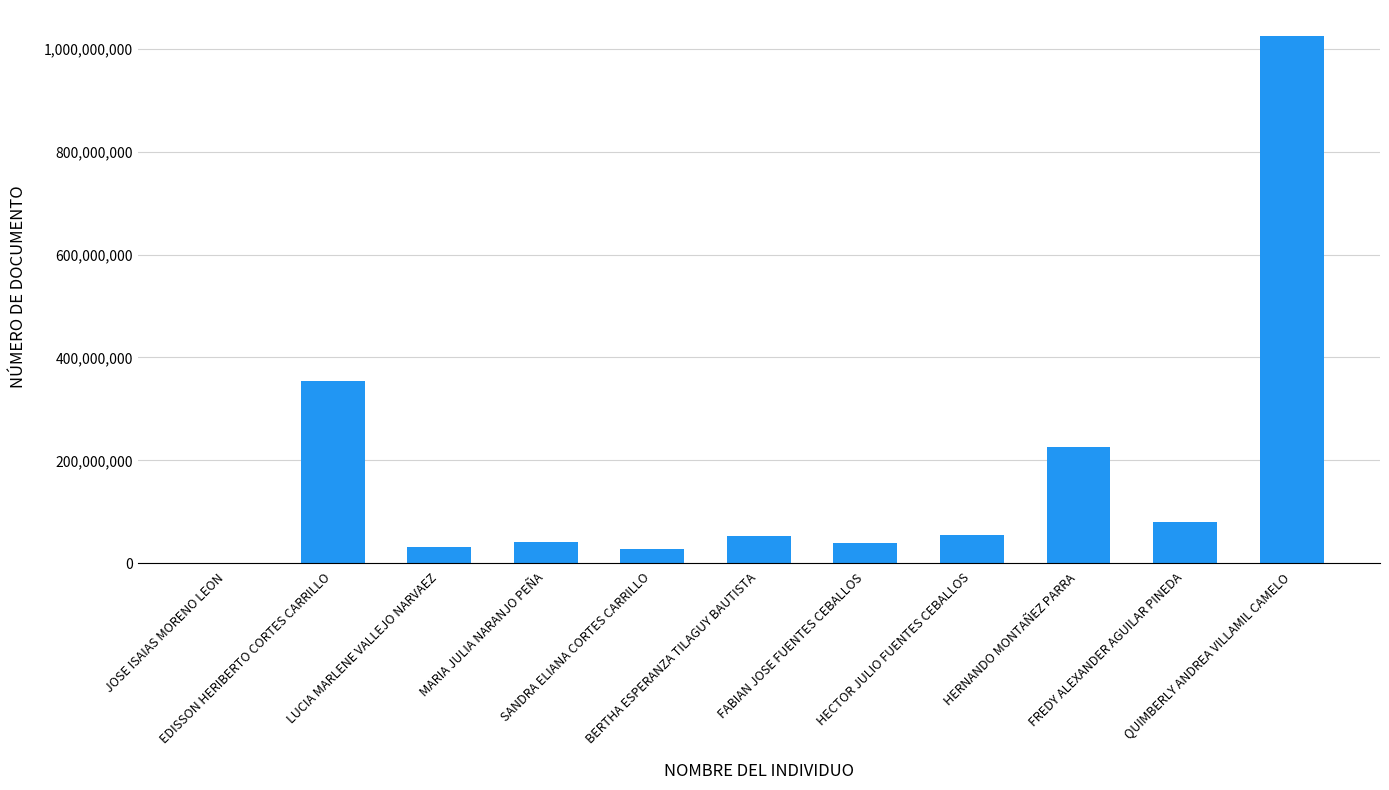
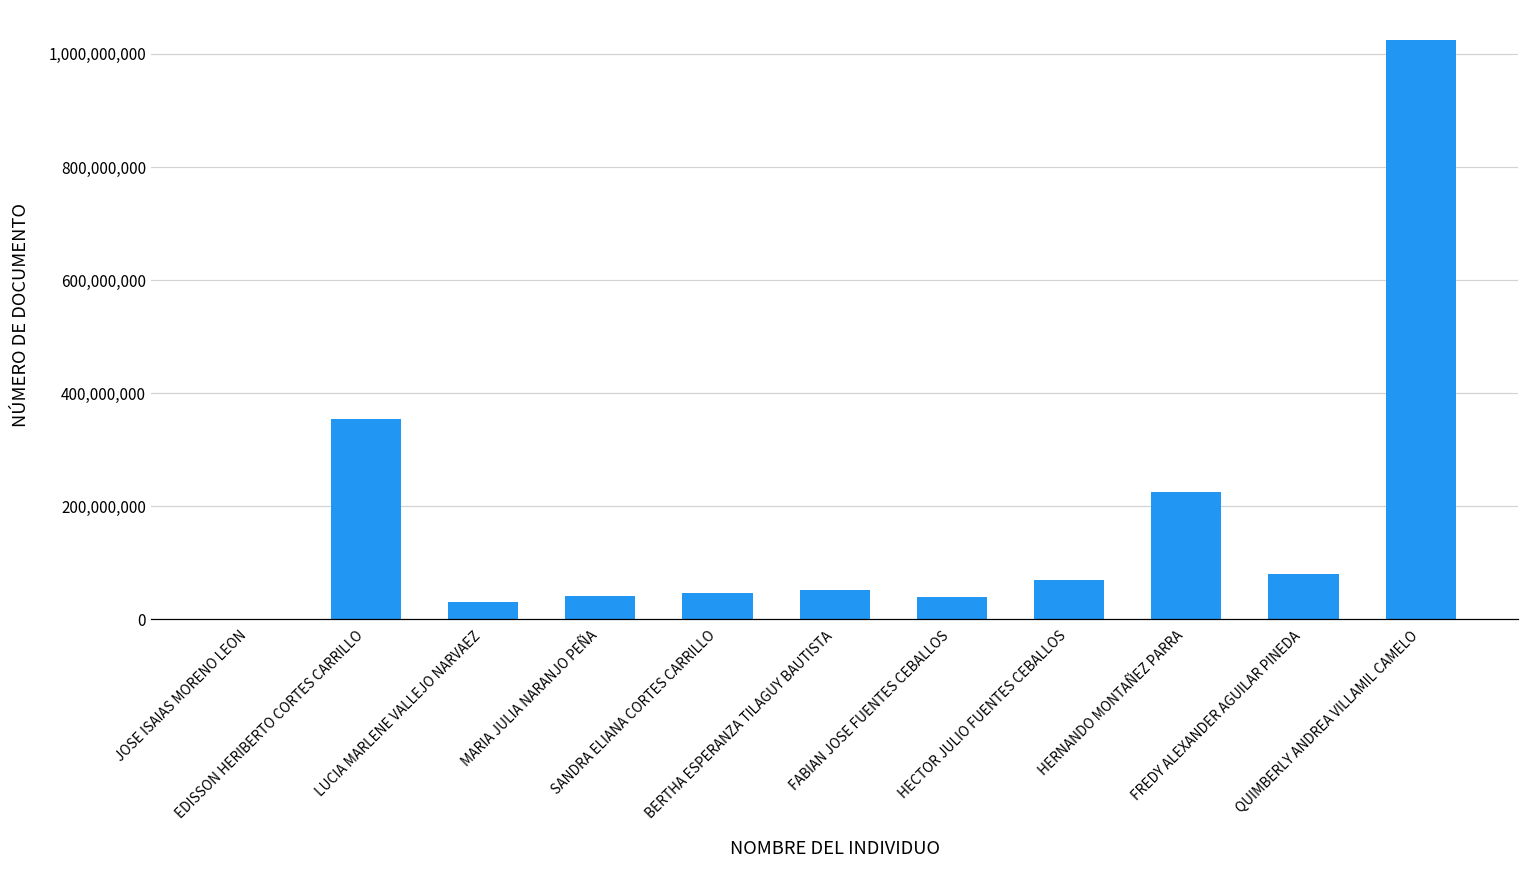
SANDRA ELIANA CORTES CARRILLO: 30,000,000 -> 50,000,000
HECTOR JULIO FUENTES CEBALLOS: 50,000,000 -> 70,000,000
